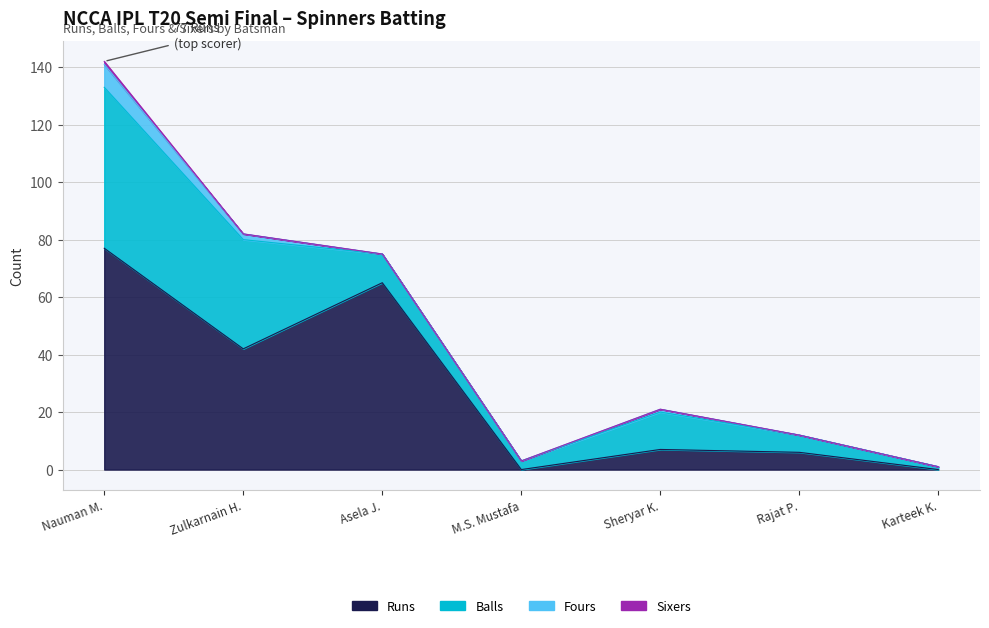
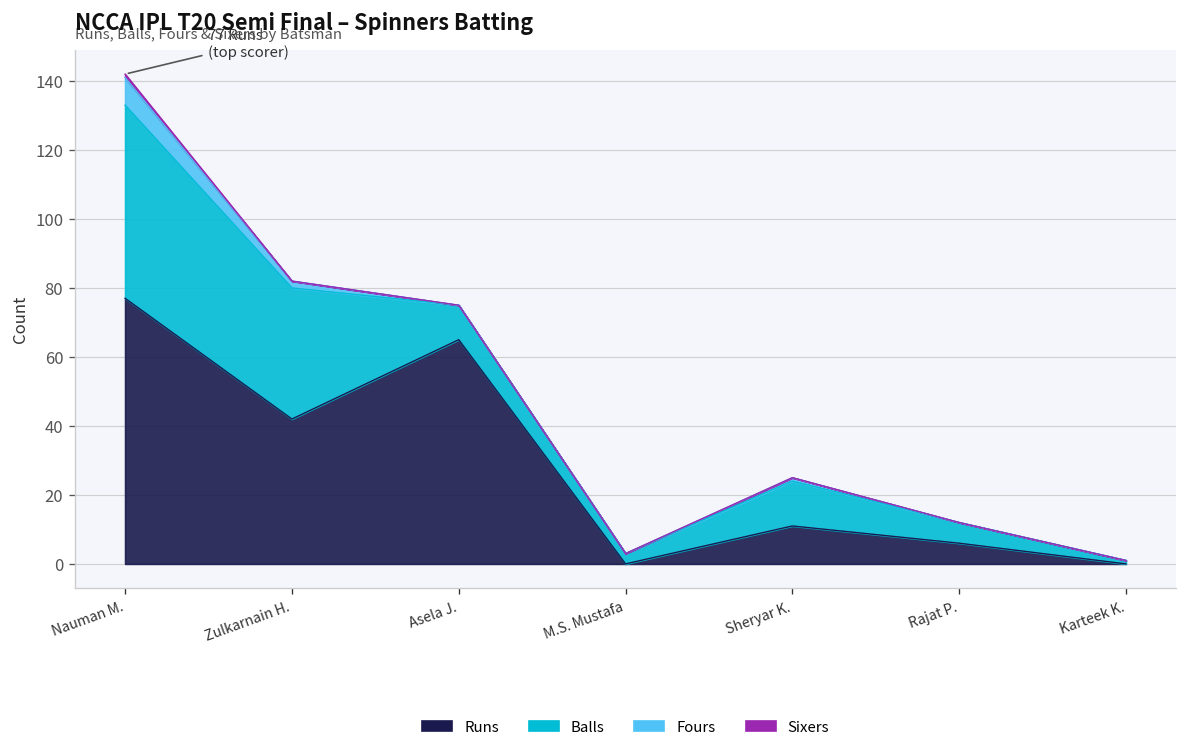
Runs, Sheryar K.: 7 -> 11
